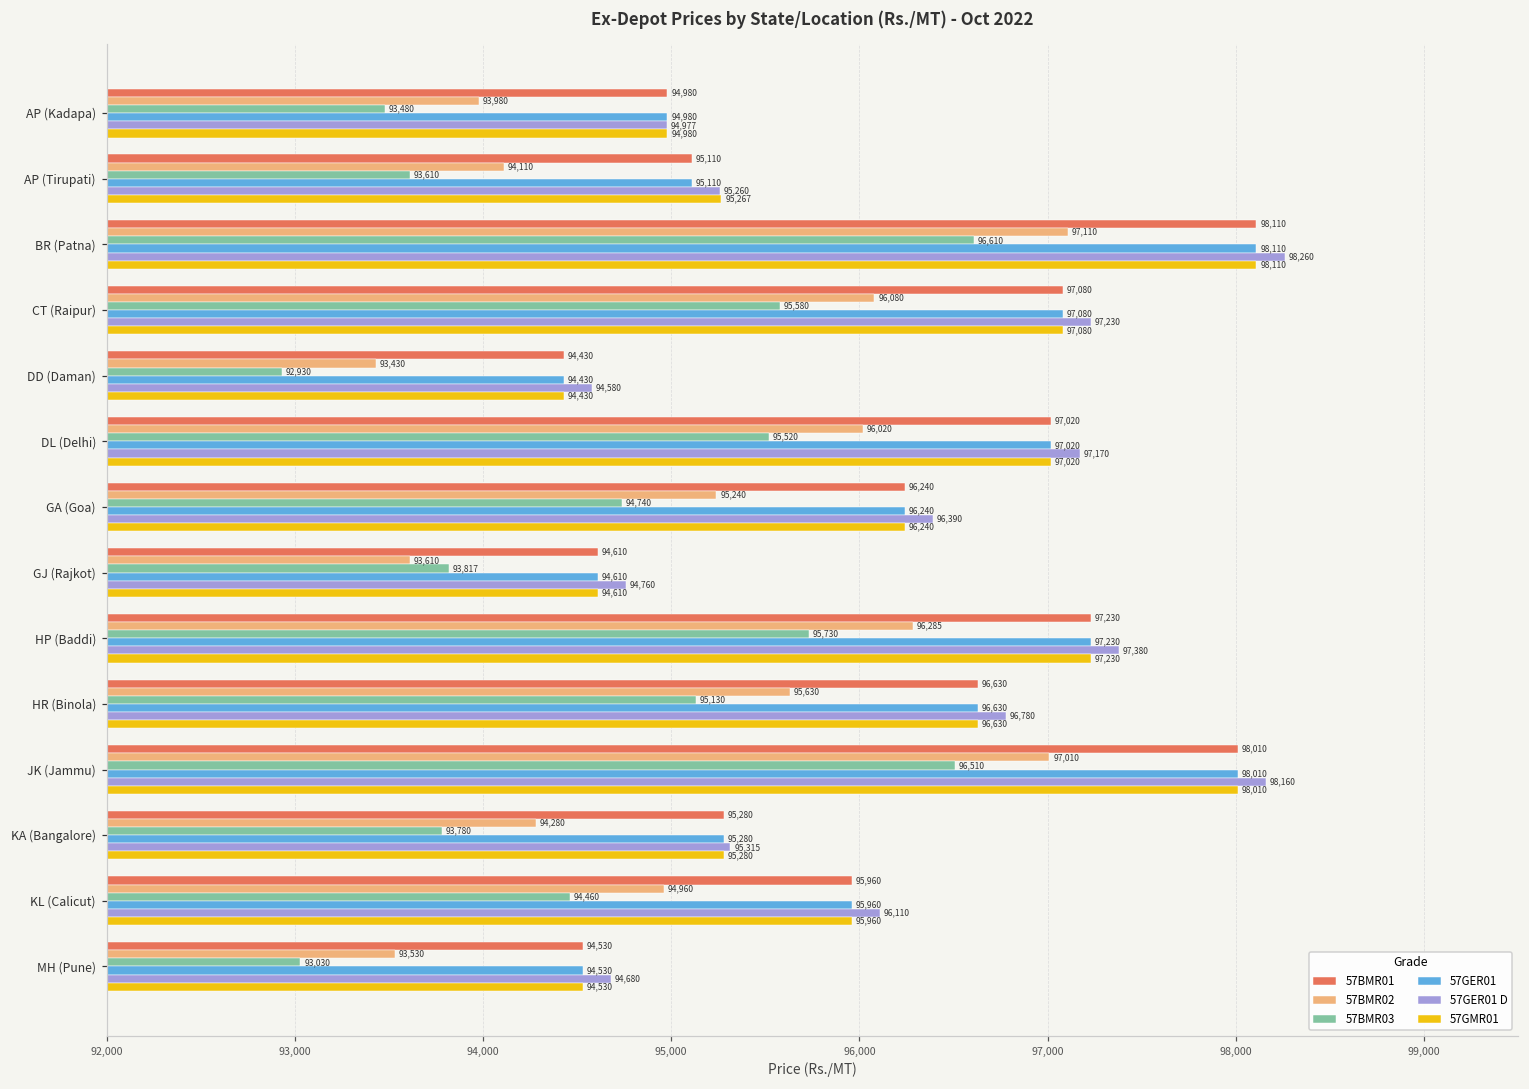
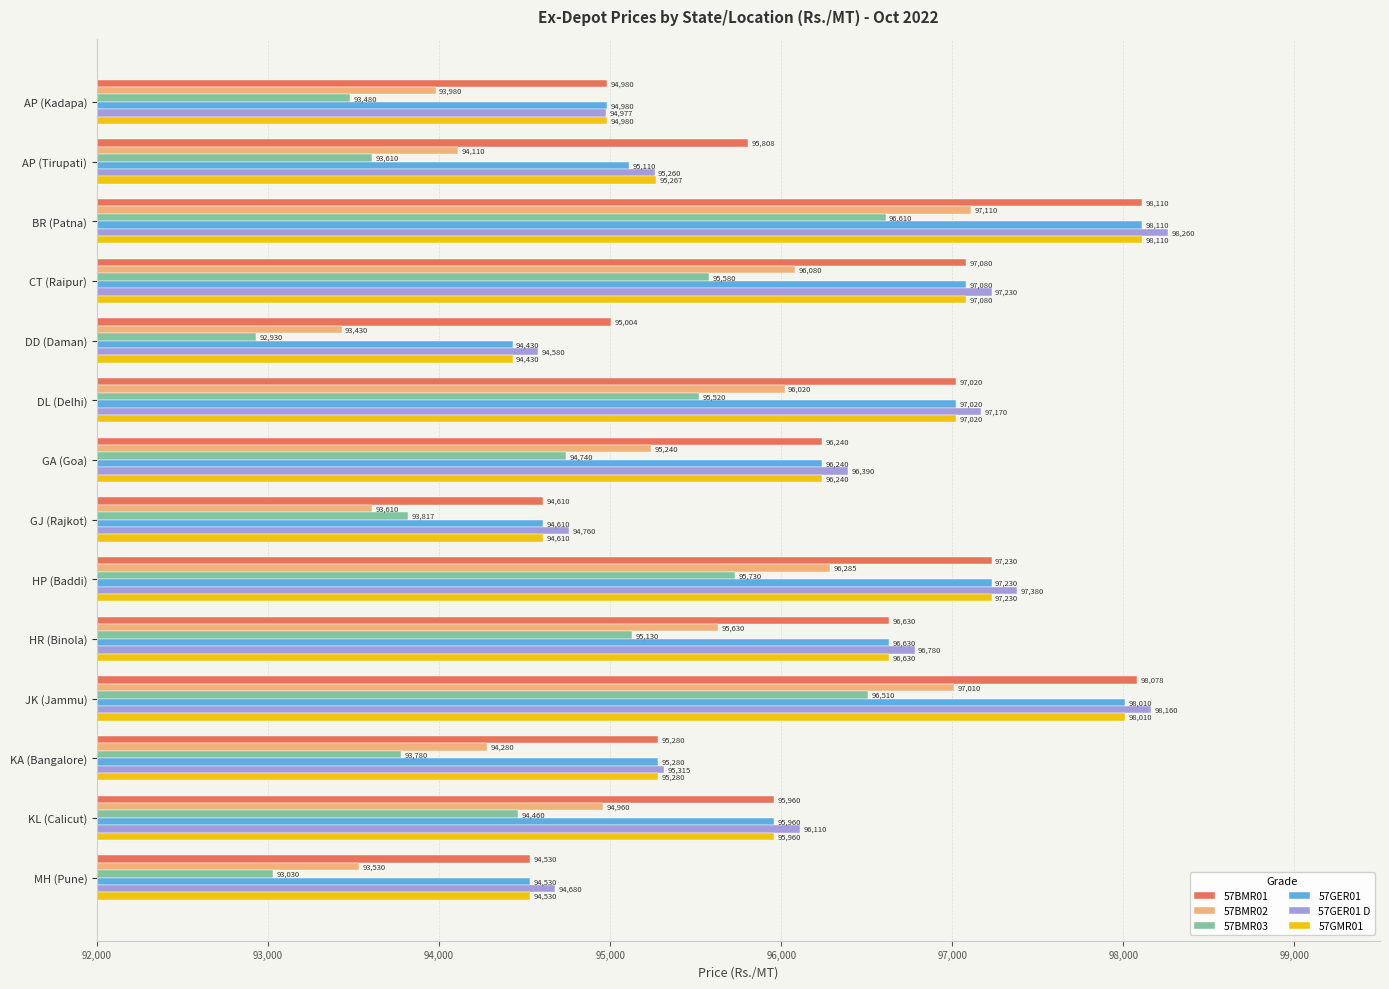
57BMR01, AP (Tirupati): 95,110 -> 95,808
57BMR01, DD (Daman): 94,430 -> 95,004
57BMR01, JK (Jammu): 98,010 -> 98,078
